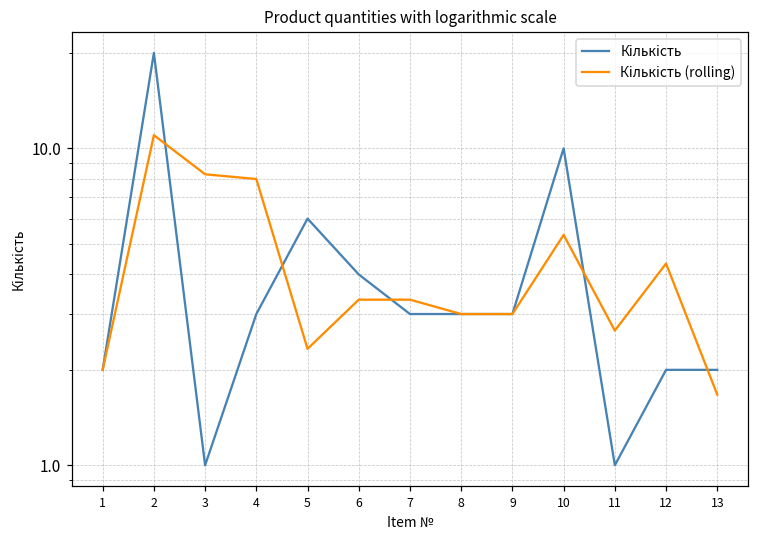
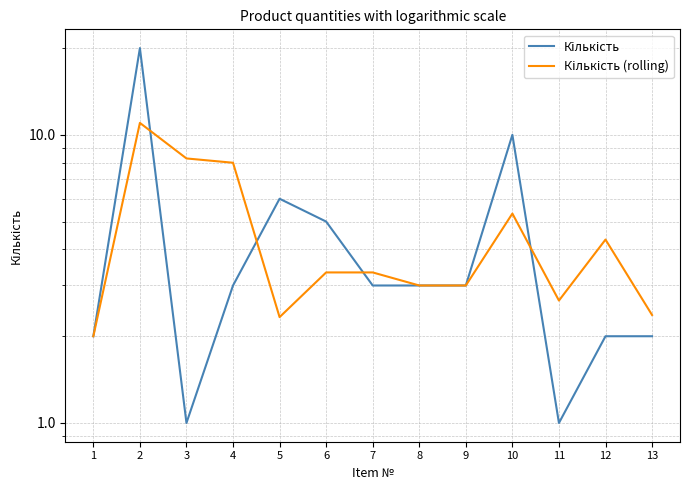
Кількість, 6: 4 -> 5
Кількість (rolling), 13: 1.7 -> 2.4
